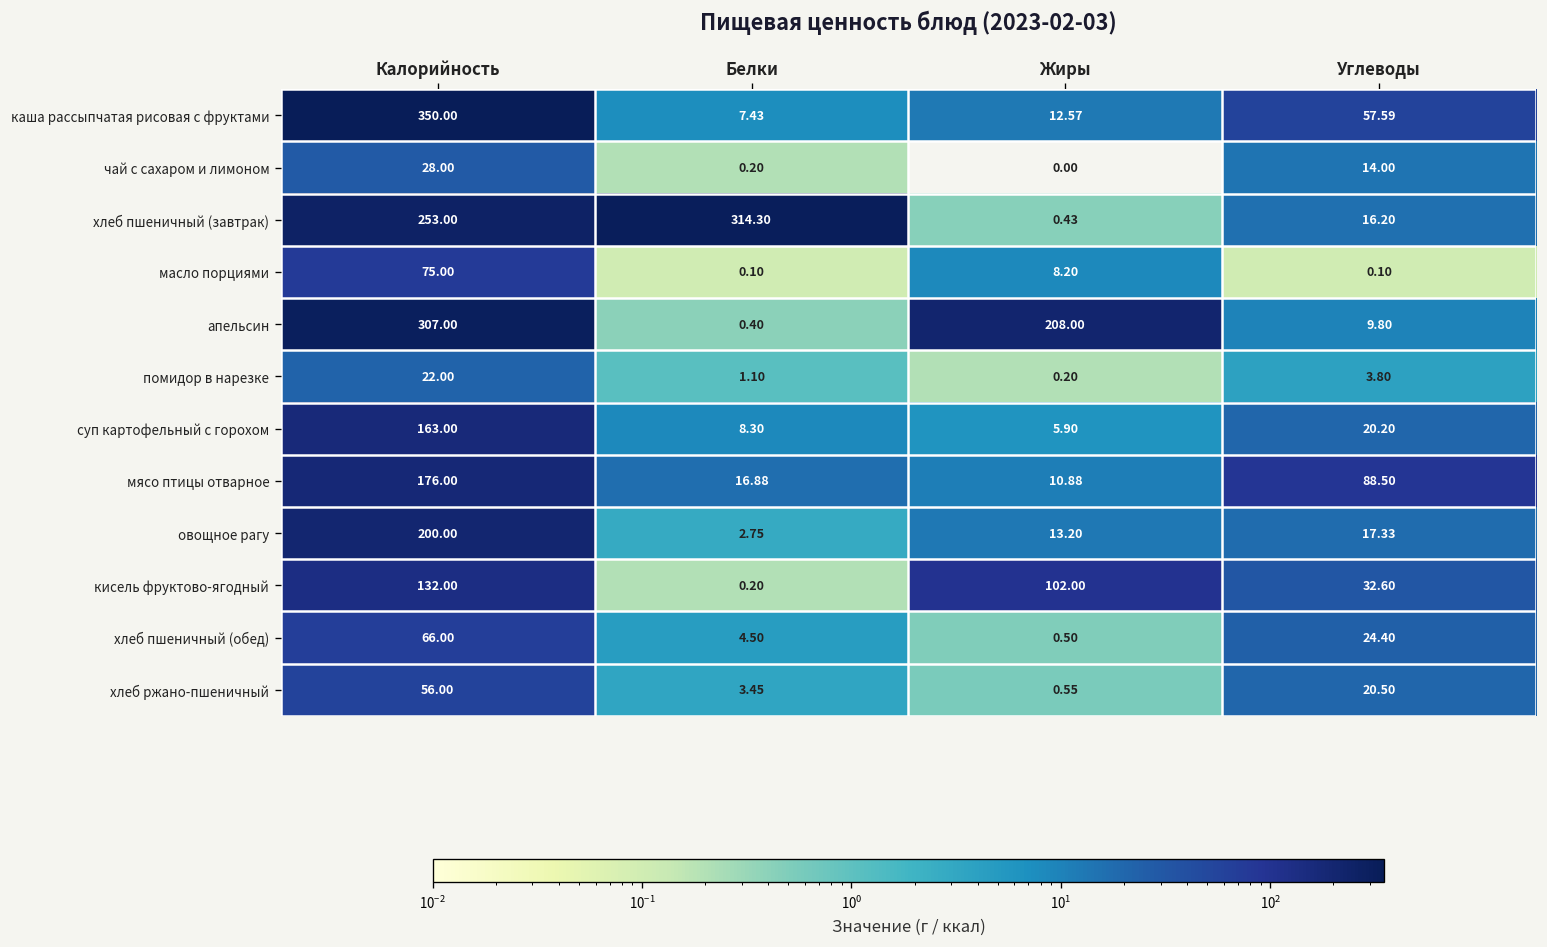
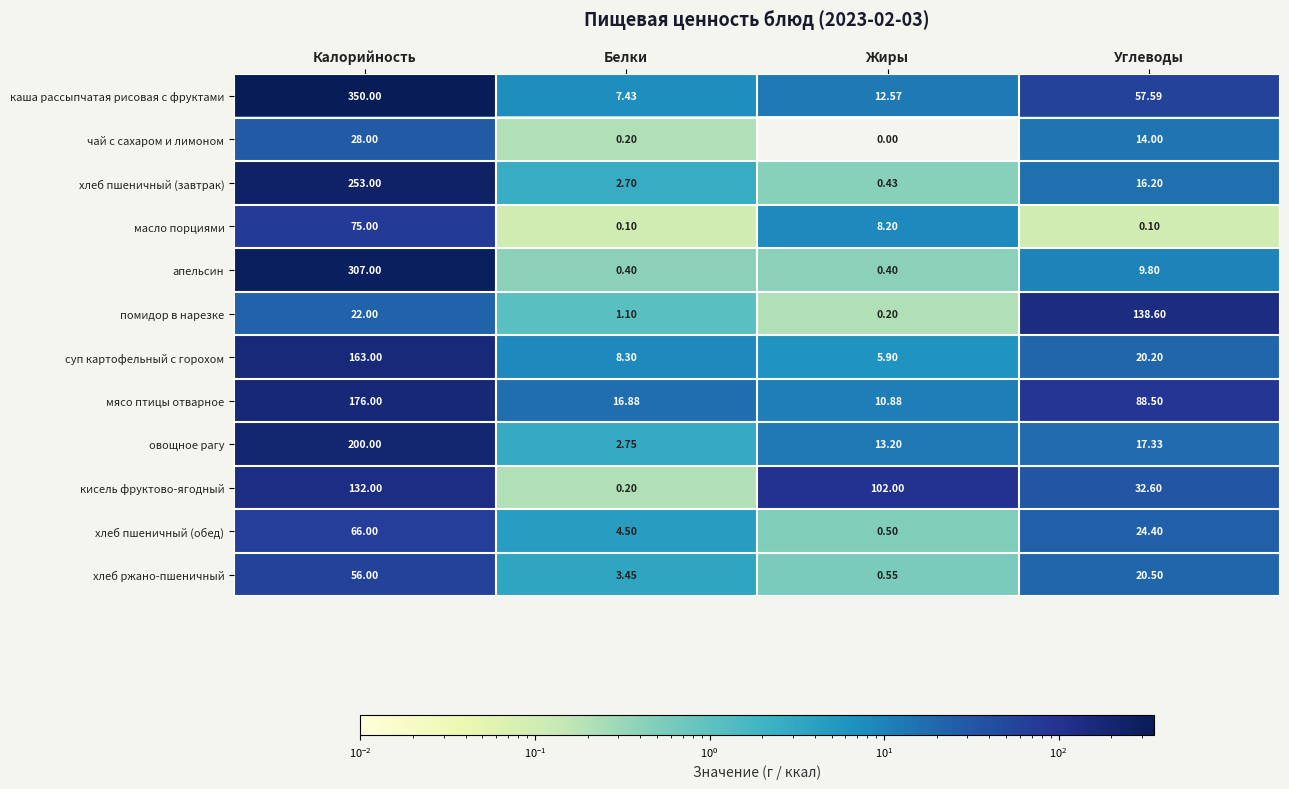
хлеб пшеничный (завтрак), Белки: 314.30 -> 2.70
апельсин, Жиры: 208.00 -> 0.40
помидор в нарезке, Углеводы: 3.80 -> 138.60
